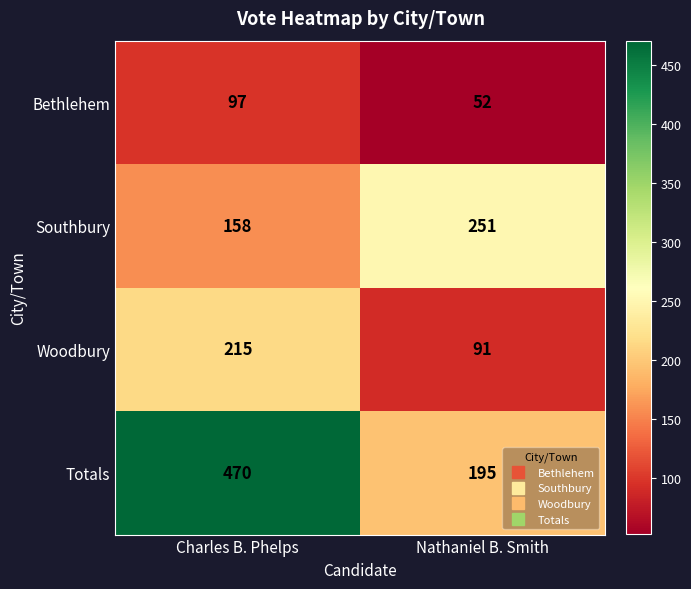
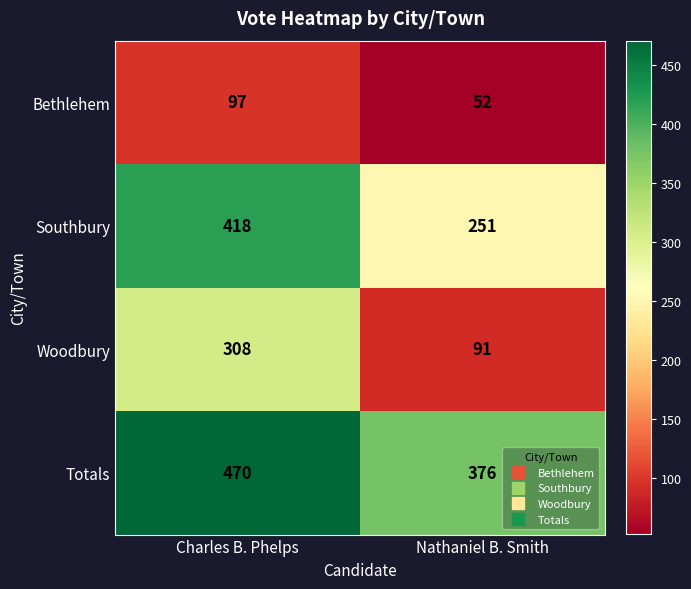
Southbury, Charles B. Phelps: 158 -> 418
Woodbury, Charles B. Phelps: 215 -> 308
Totals, Nathaniel B. Smith: 195 -> 376
